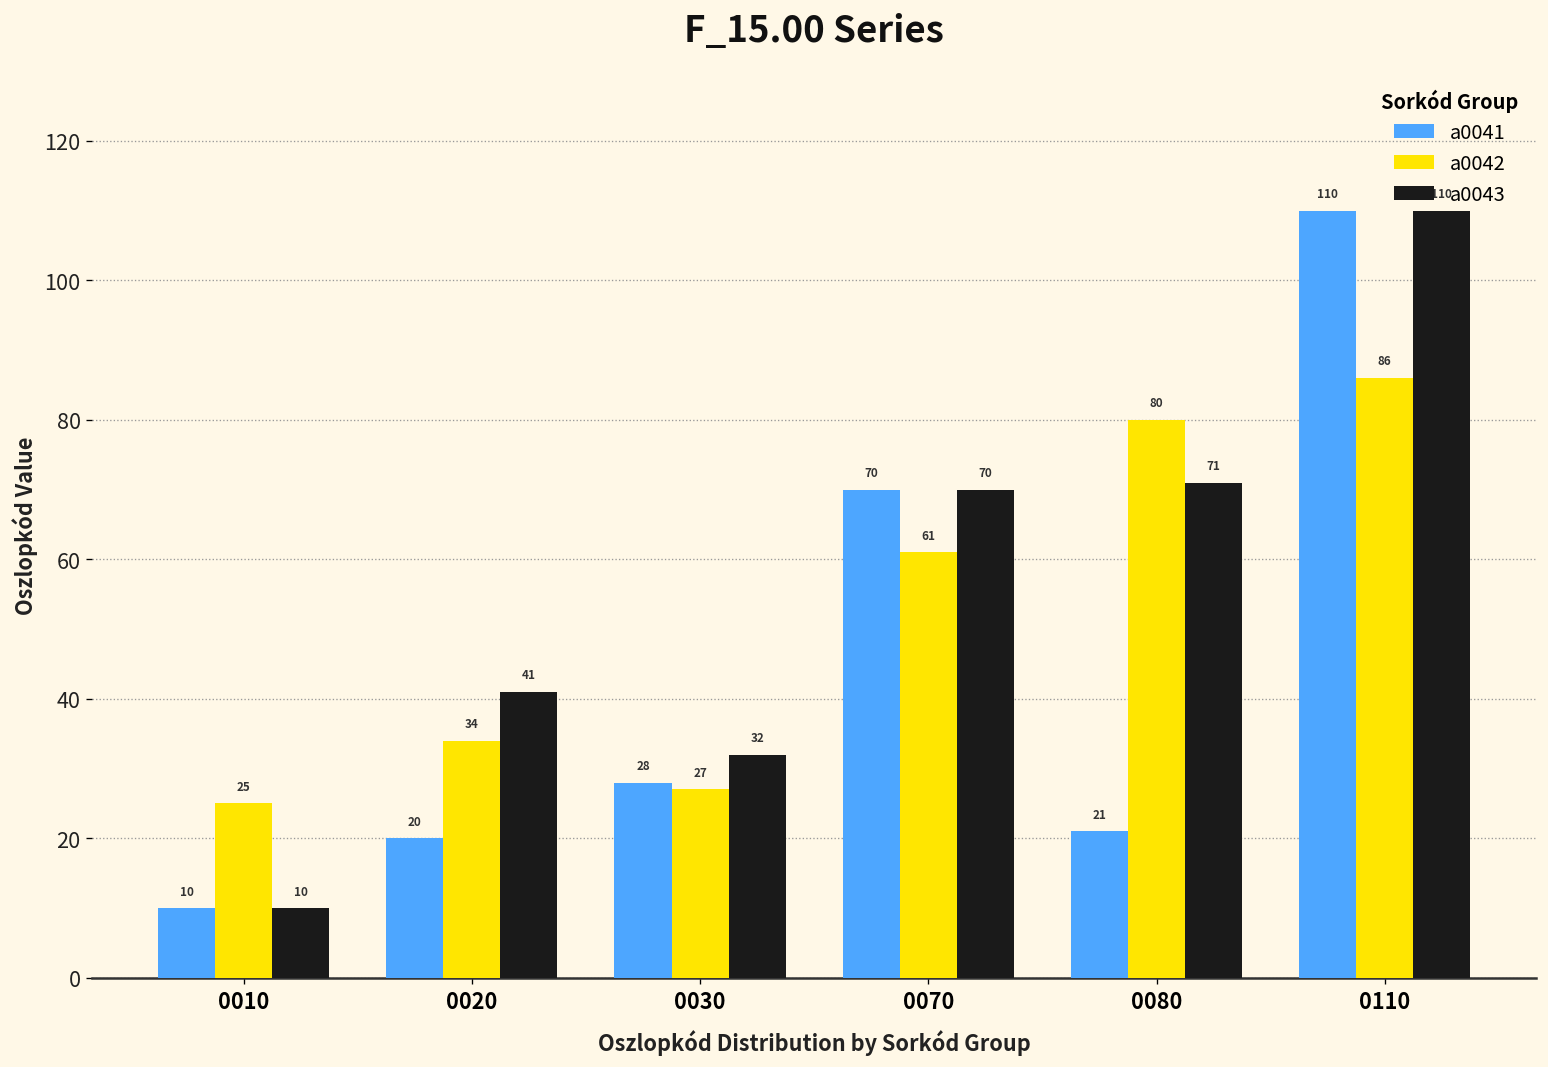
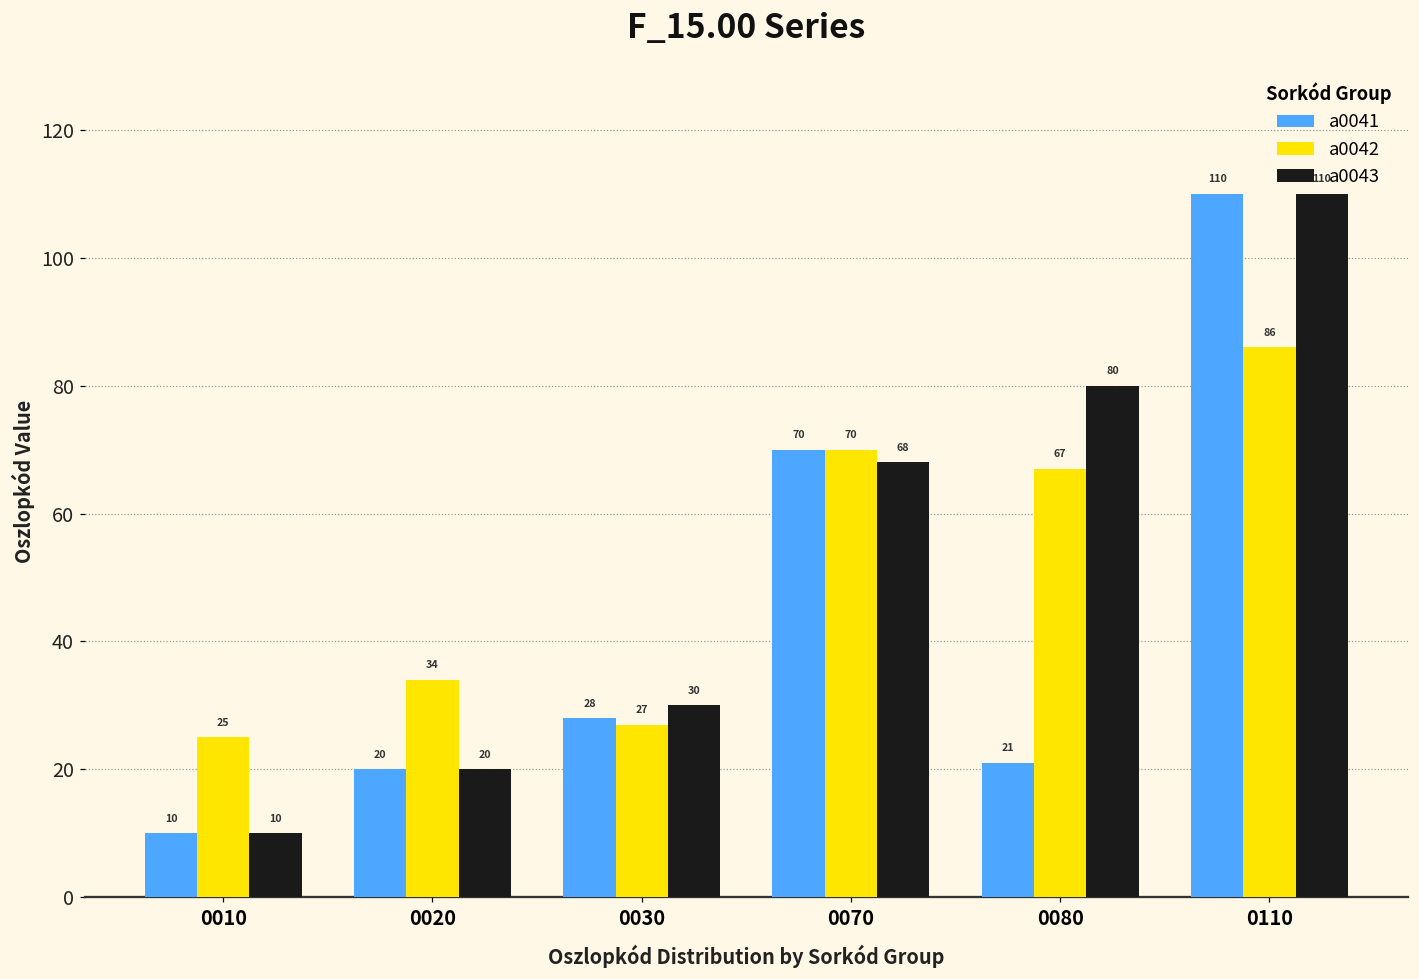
a0043, 0020: 41 -> 20
a0043, 0030: 32 -> 30
a0042, 0070: 61 -> 70
a0043, 0070: 70 -> 68
a0042, 0080: 80 -> 67
a0043, 0080: 71 -> 80
